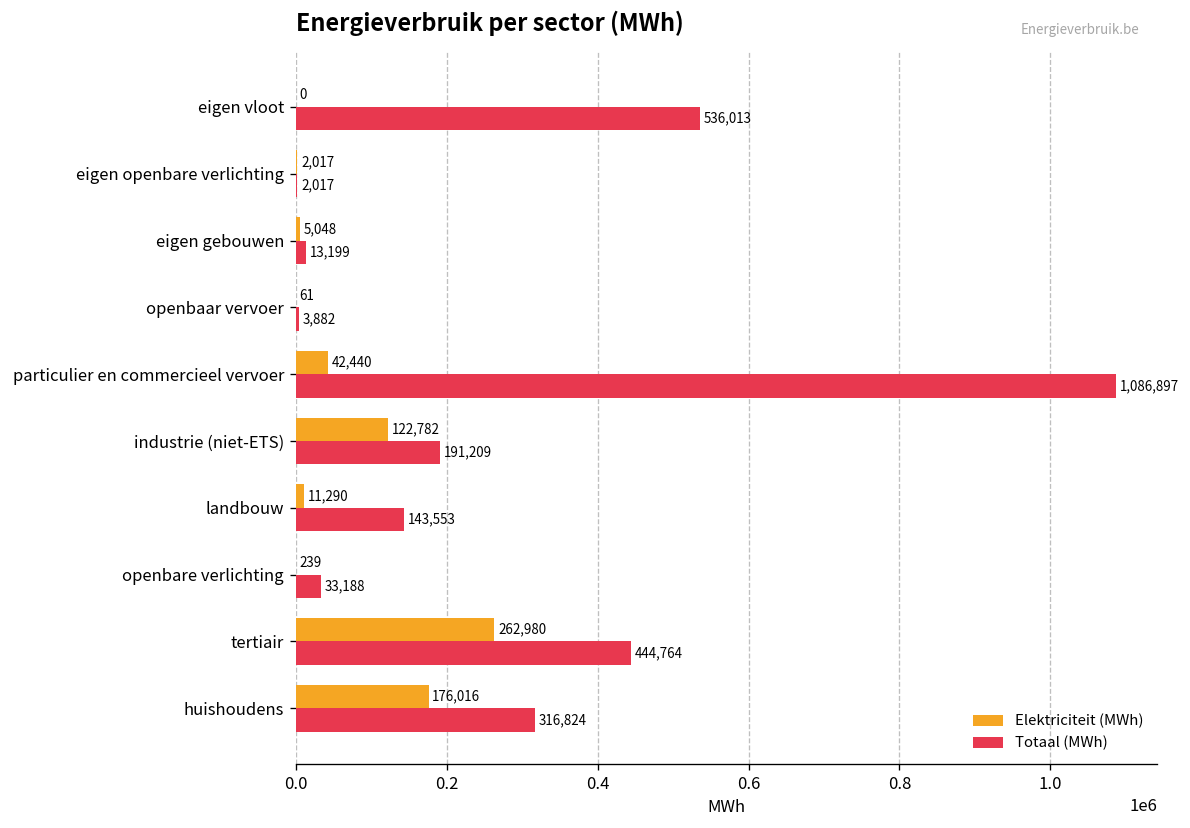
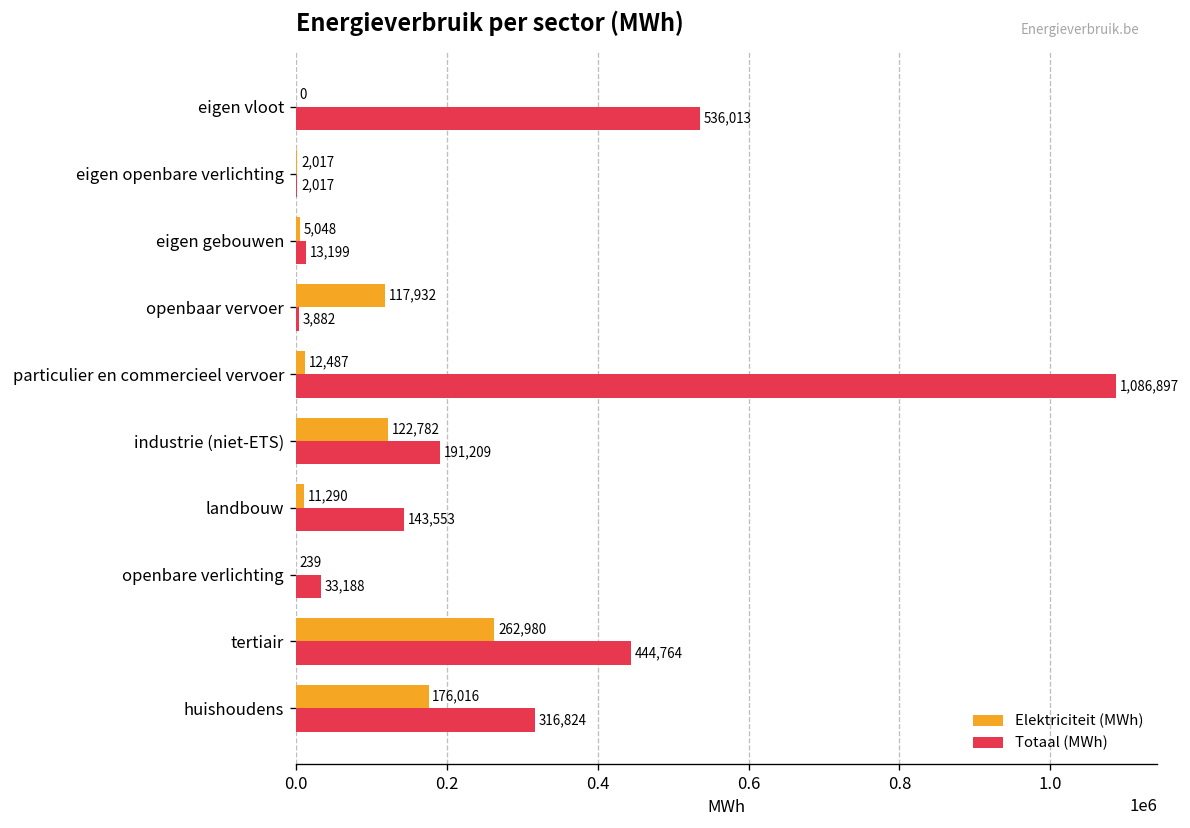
Elektriciteit (MWh), openbaar vervoer: 61 -> 117,932
Elektriciteit (MWh), particulier en commercieel vervoer: 42,440 -> 12,487
